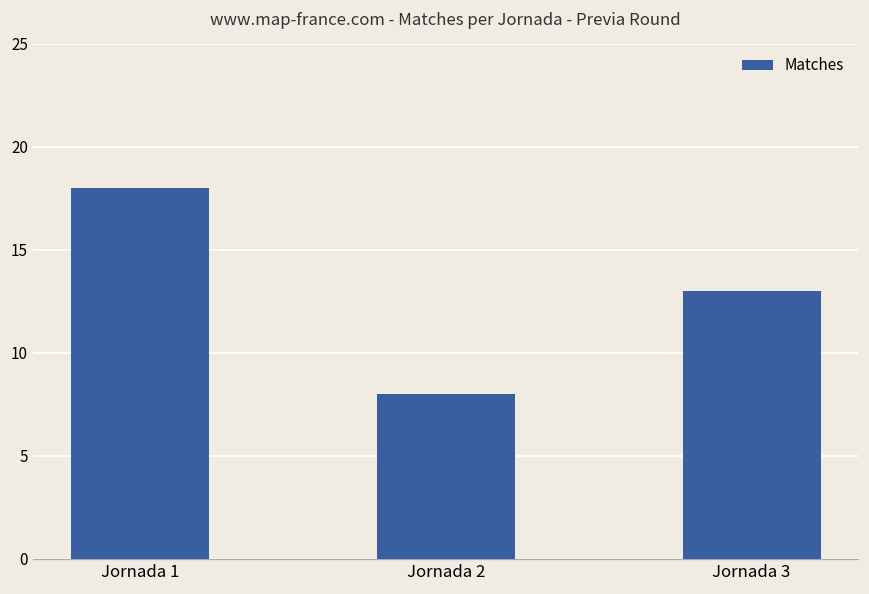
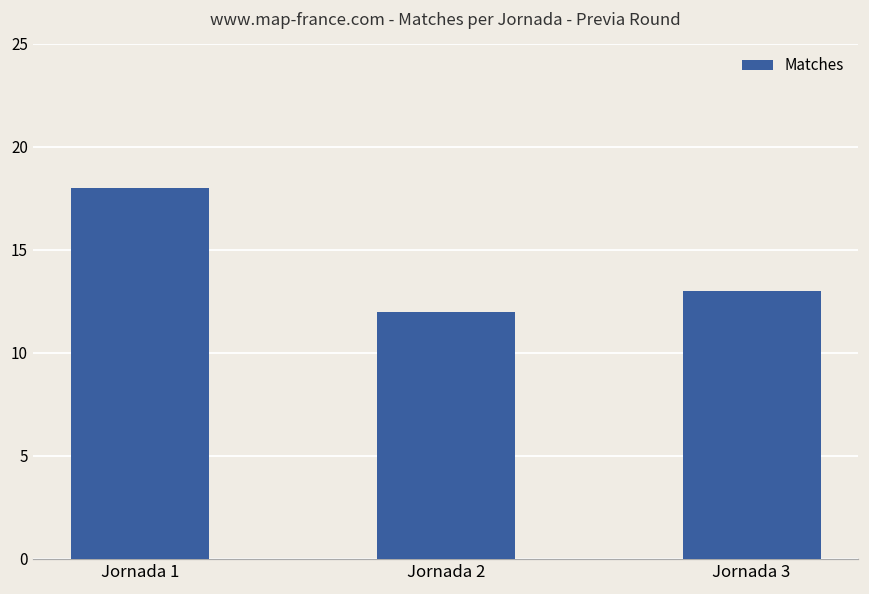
Jornada 2: 8 -> 12
